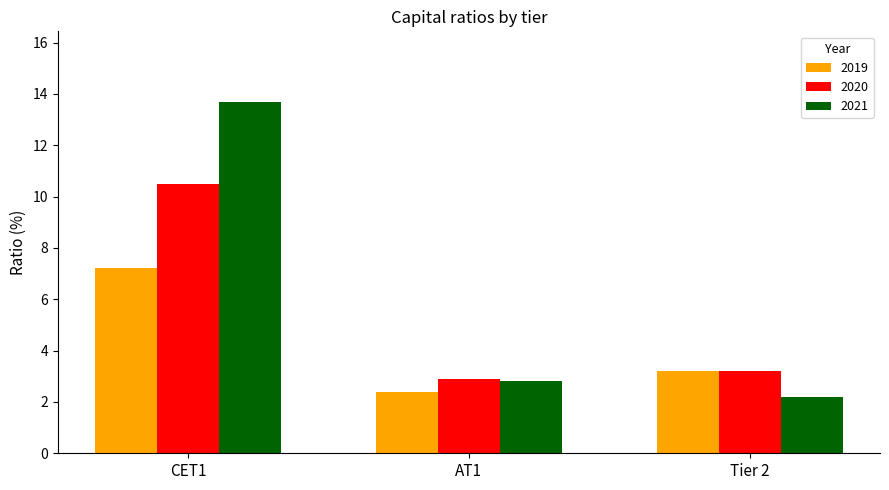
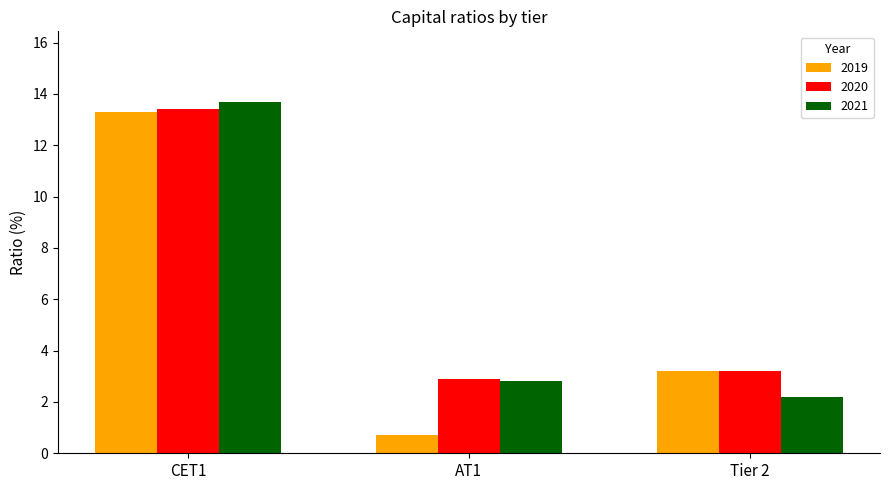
2019, CET1: 7.2 -> 13.3
2020, CET1: 10.5 -> 13.4
2019, AT1: 2.4 -> 0.7
